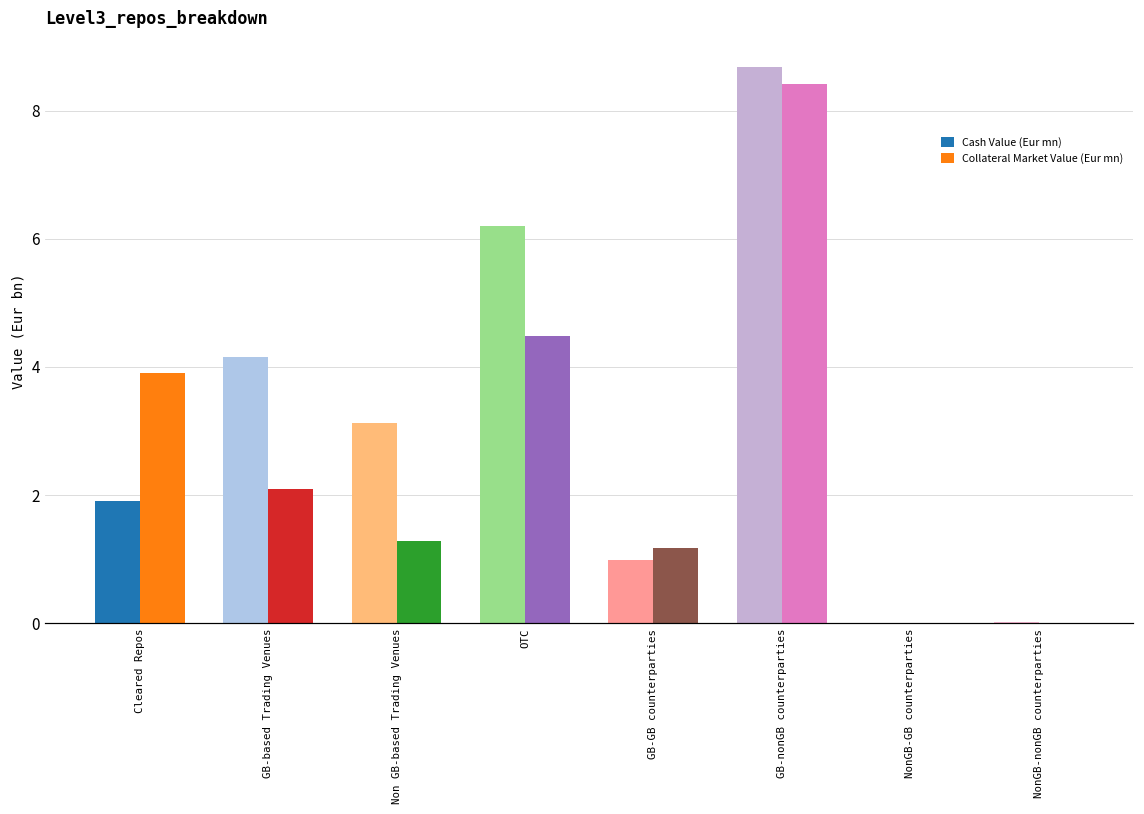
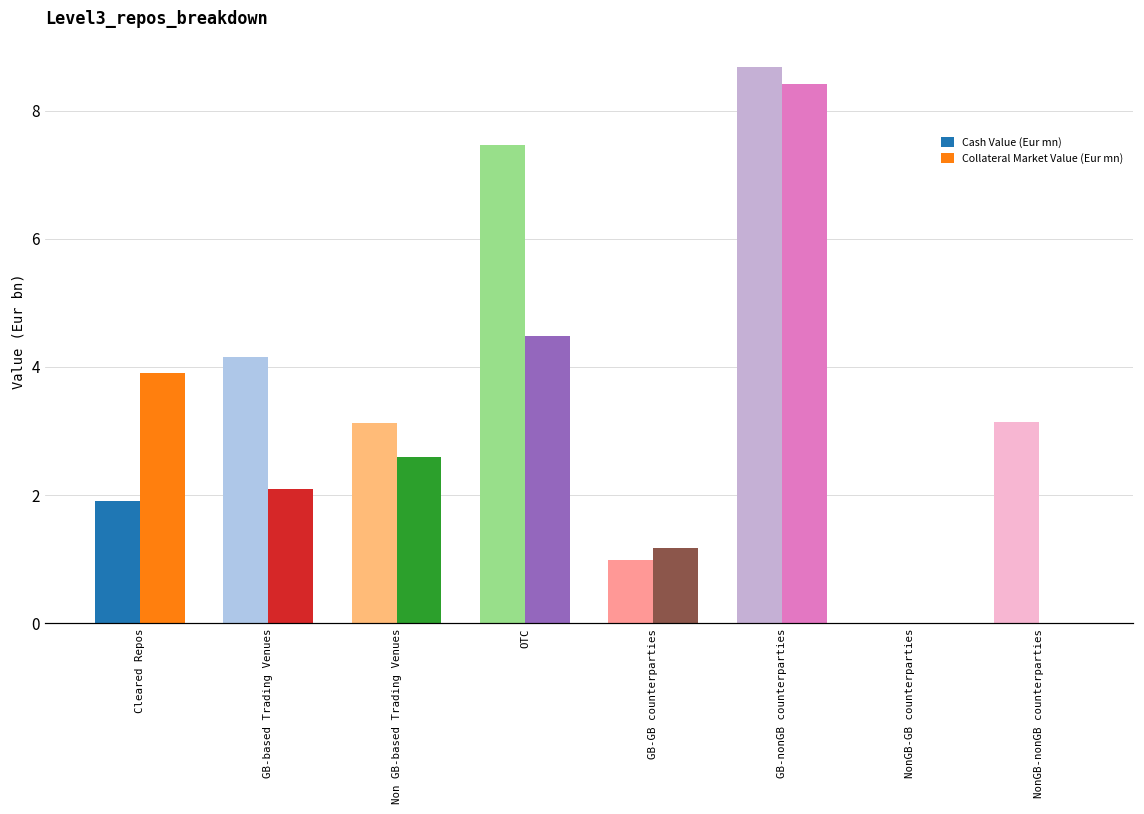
Collateral Market Value (Eur mn), Non GB-based Trading Venues: 1.3 -> 2.6
Cash Value (Eur mn), OTC: 6.2 -> 7.5
Cash Value (Eur mn), NonGB-nonGB counterparties: 0.0 -> 3.1
